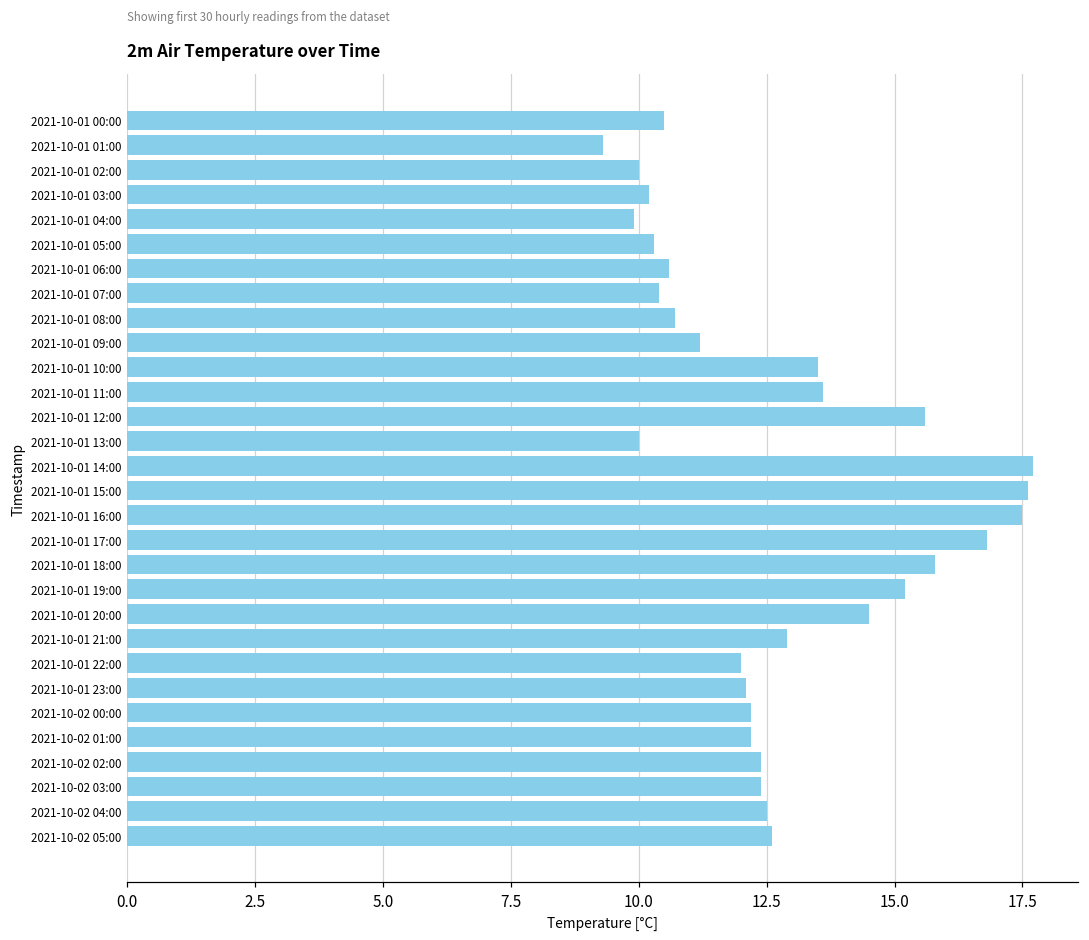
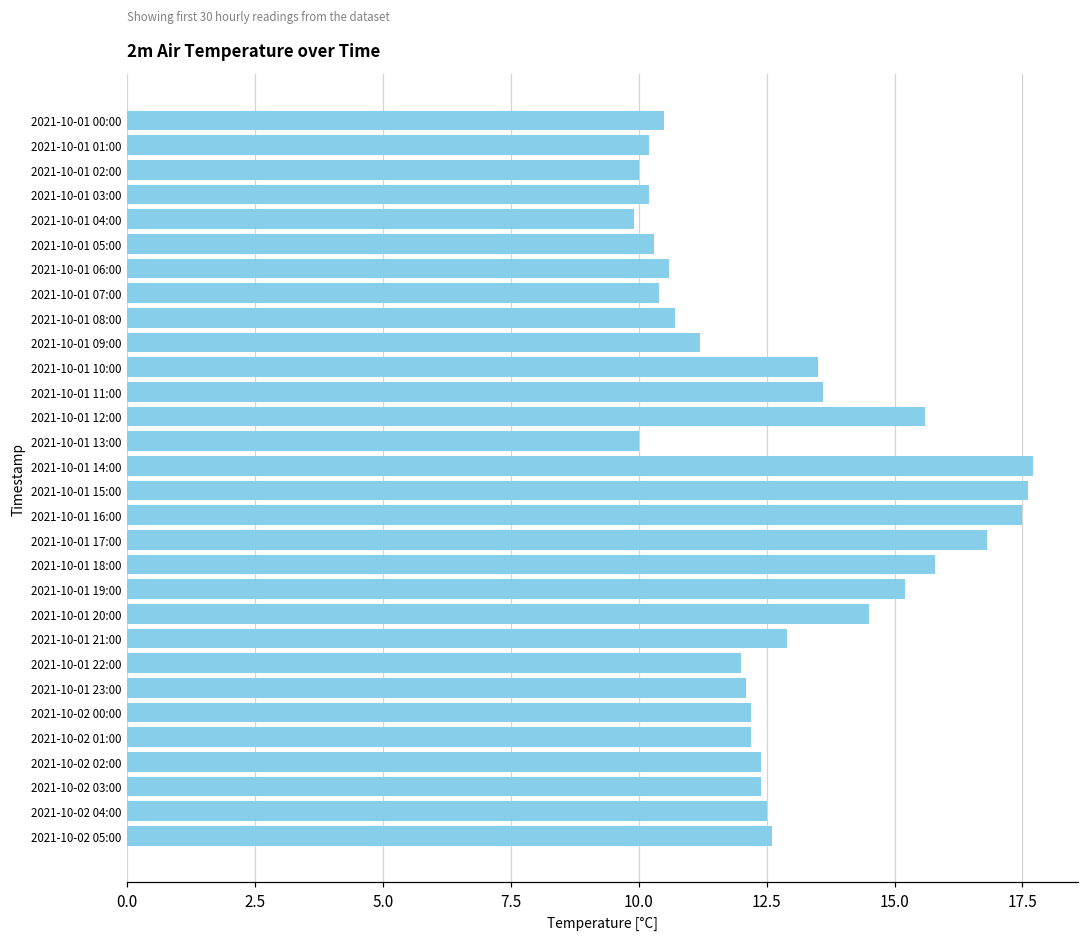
2021-10-01 01:00: 9.3 -> 10.2
